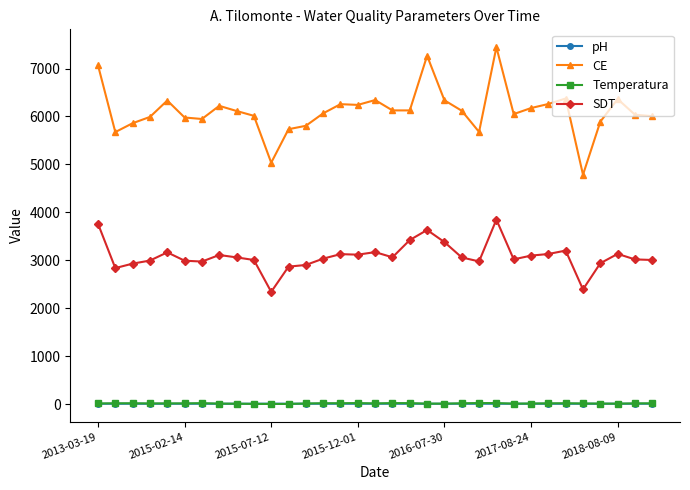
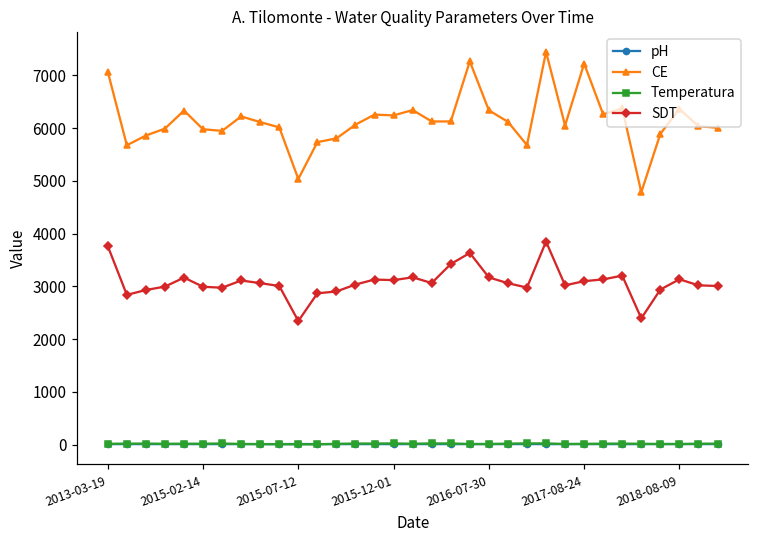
SDT, 2016-07-30: 3400 -> 3200
CE, 2017-08-24: 6200 -> 7200
